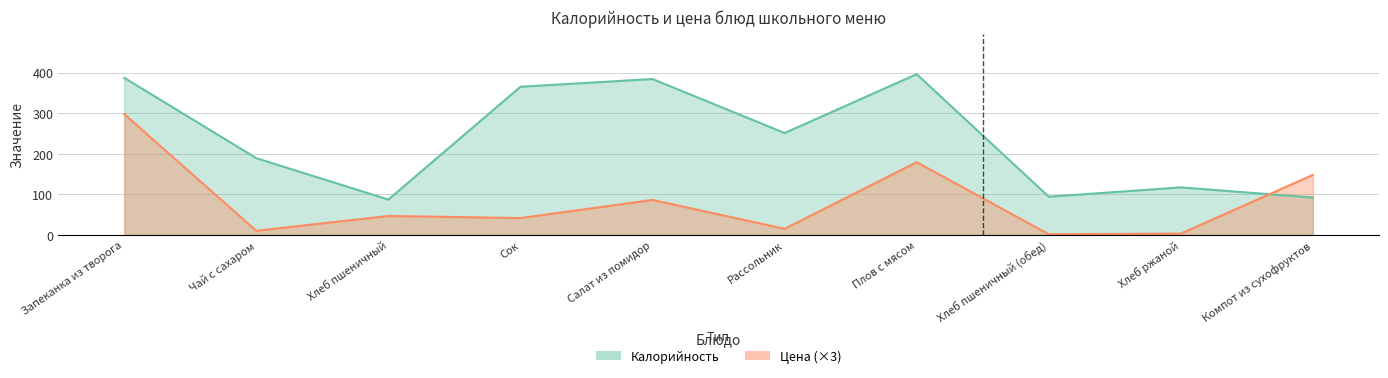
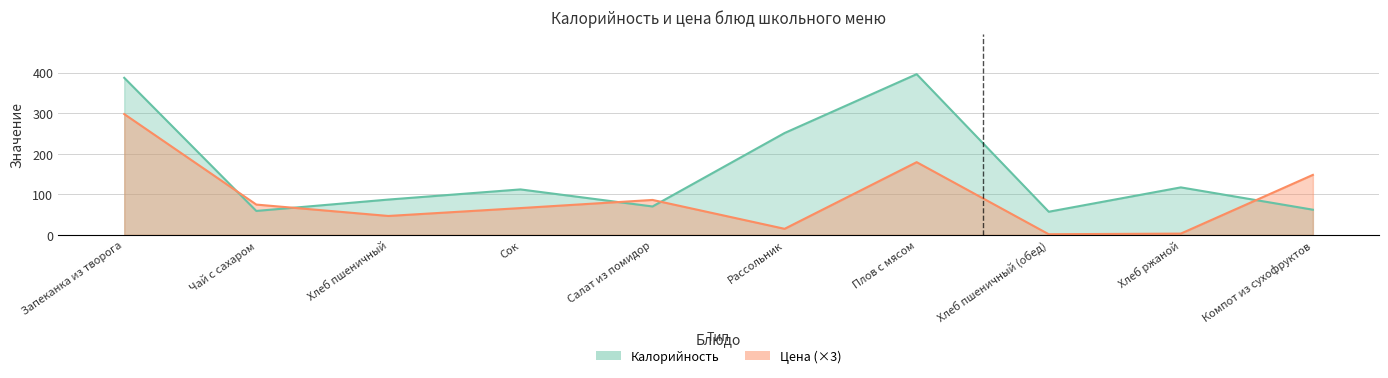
Калорийность, Чай с сахаром: 190 -> 60
Цена (×3), Чай с сахаром: 10 -> 70
Калорийность, Сок: 370 -> 110
Цена (×3), Сок: 40 -> 70
Калорийность, Салат из помидор: 380 -> 70
Калорийность, Хлеб пшеничный (обед): 90 -> 60
Калорийность, Компот из сухофруктов: 90 -> 60
